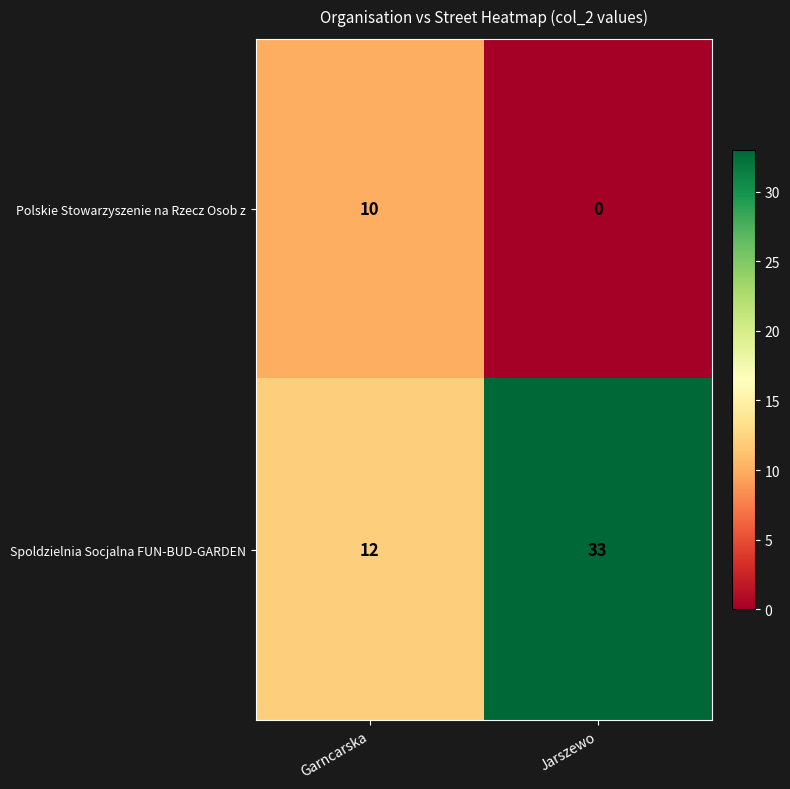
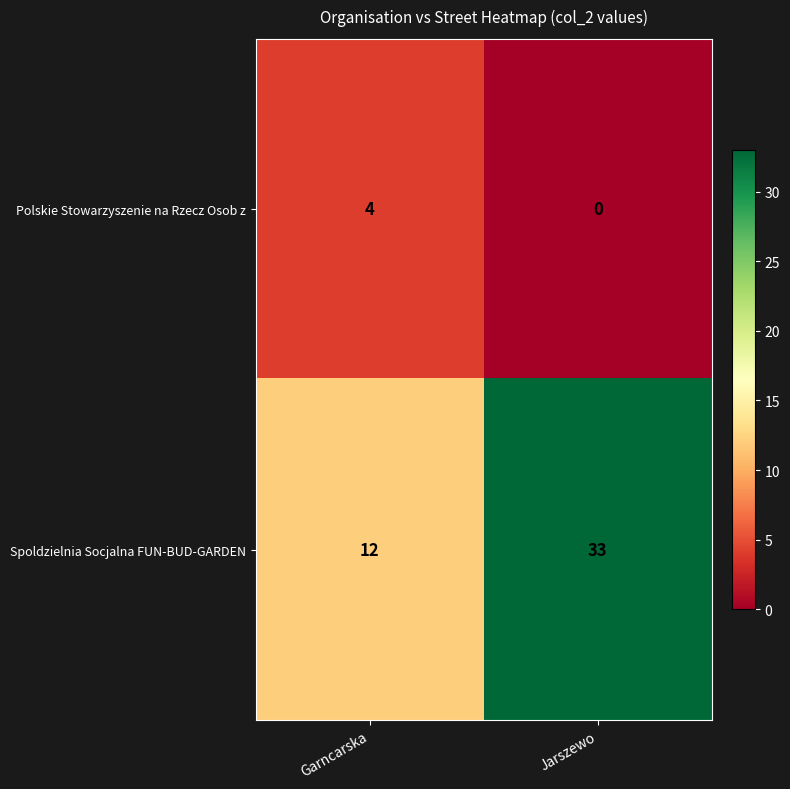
Polskie Stowarzyszenie na Rzecz Osob z, Garncarska: 10 -> 4
